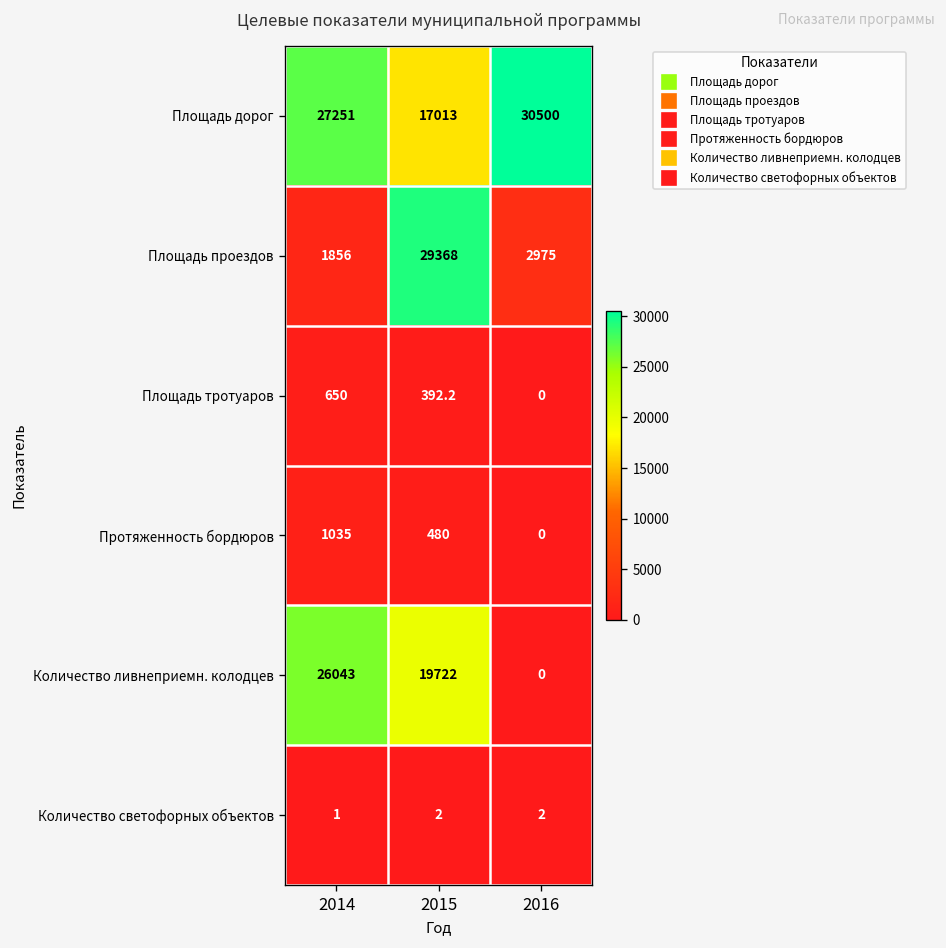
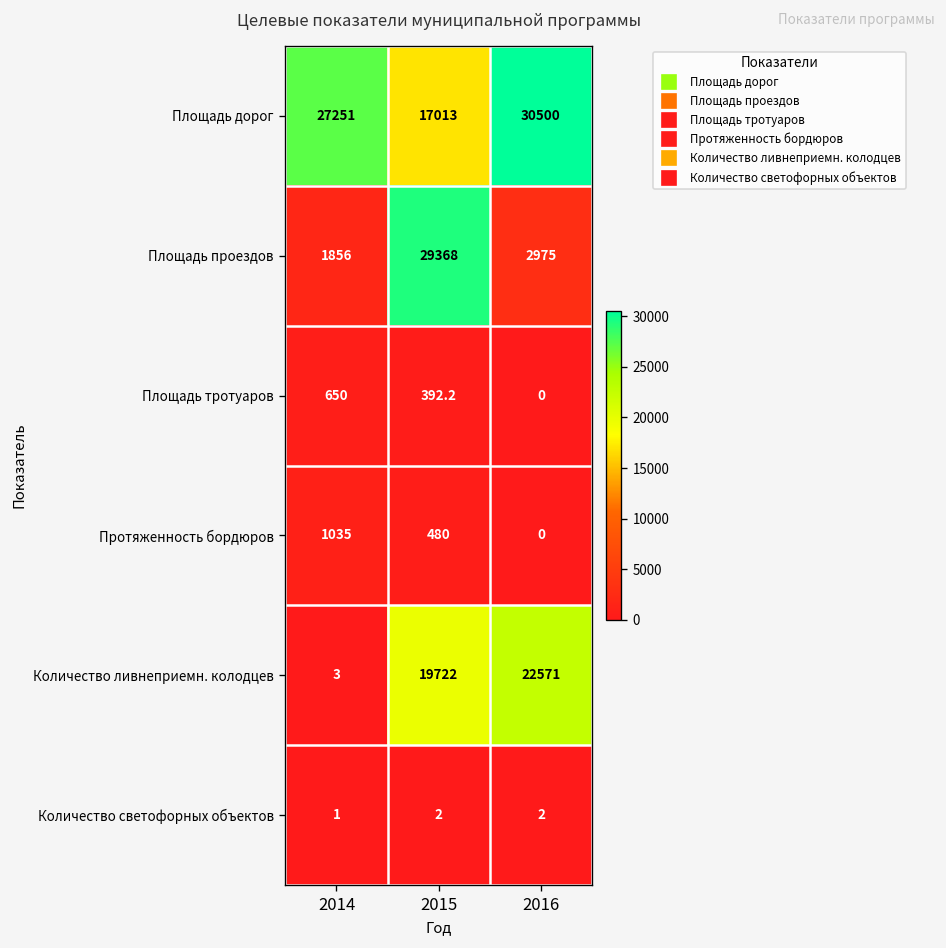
Количество ливнеприемн. колодцев, 2014: 26043 -> 3
Количество ливнеприемн. колодцев, 2016: 0 -> 22571
